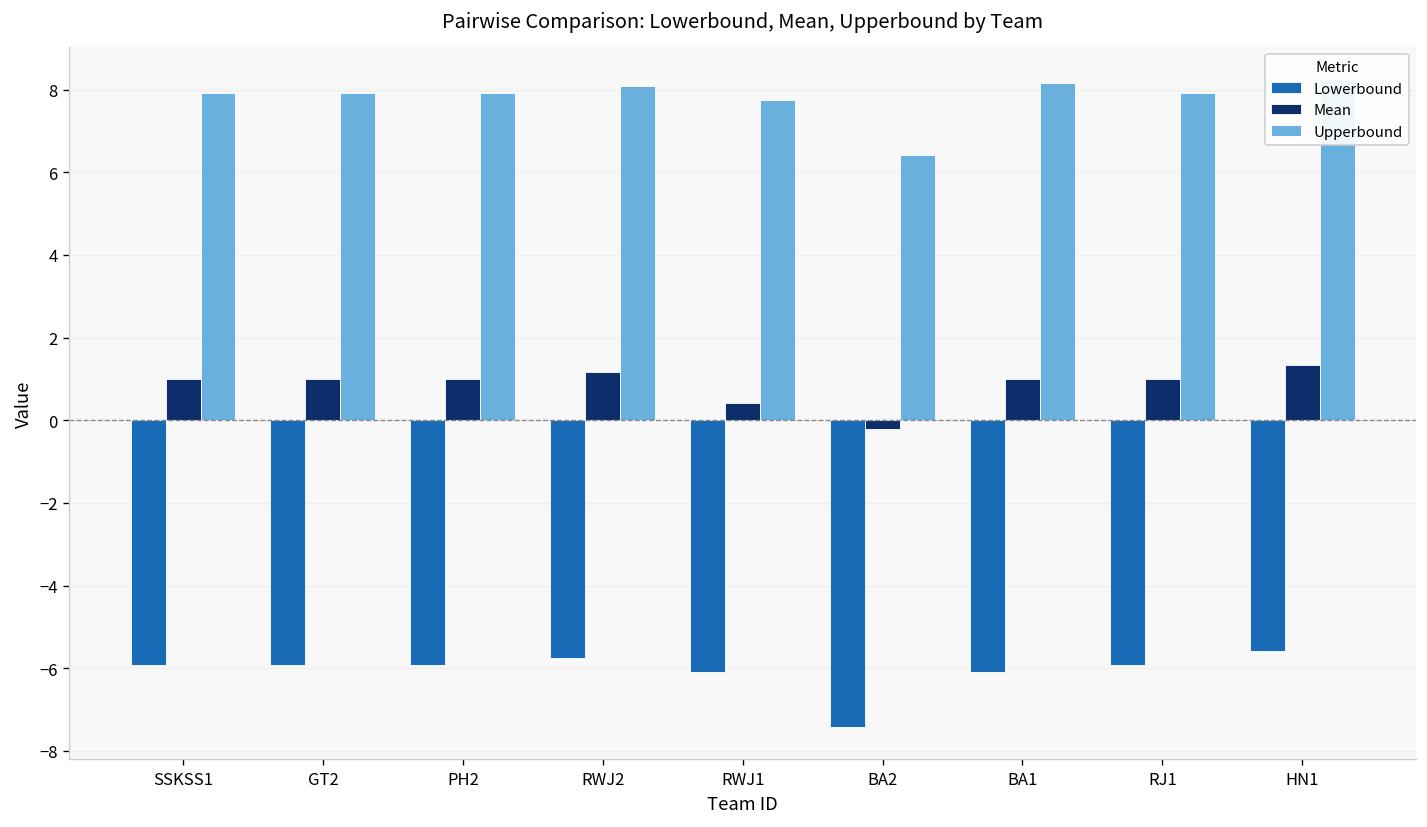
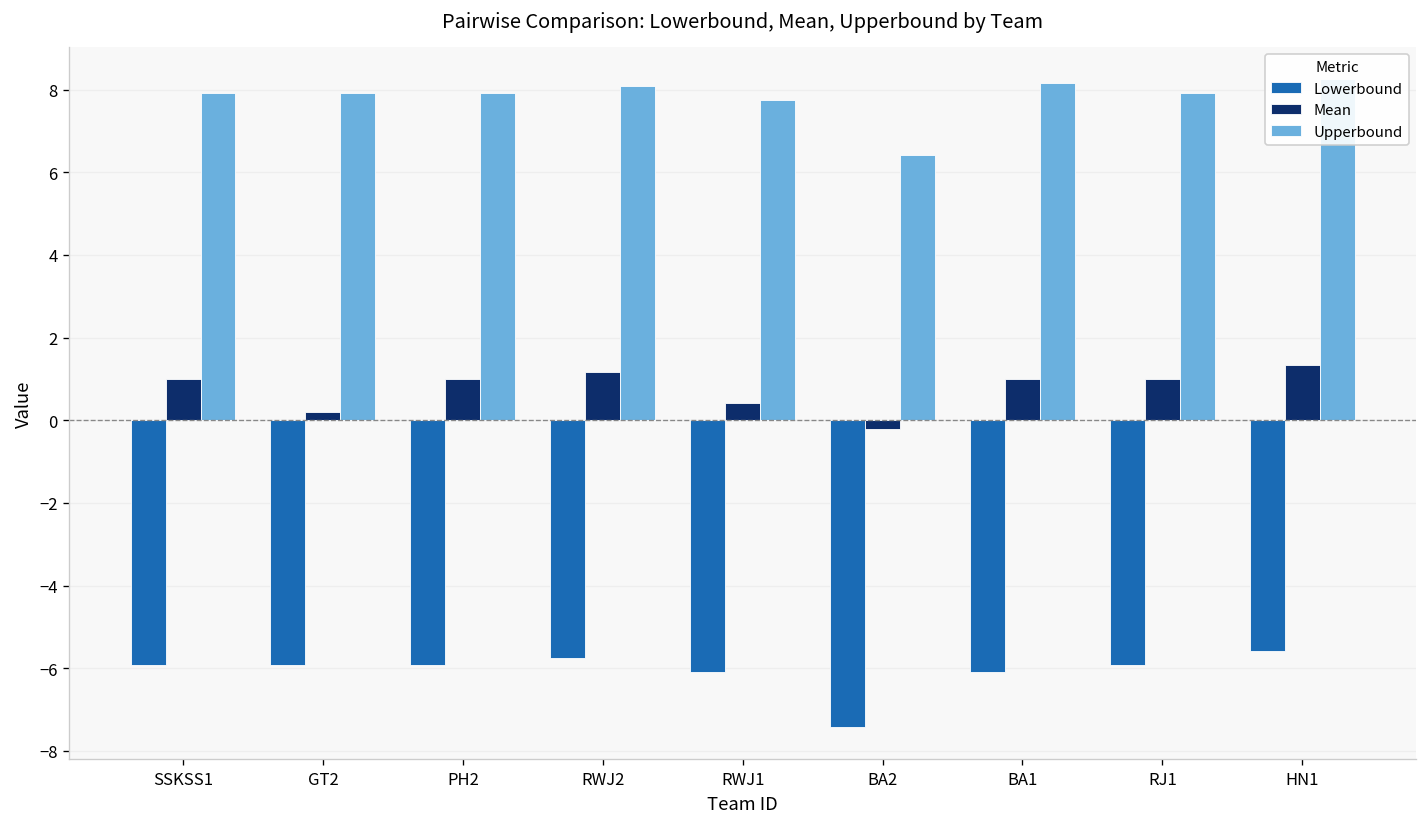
Mean, GT2: 1.0 -> 0.2
